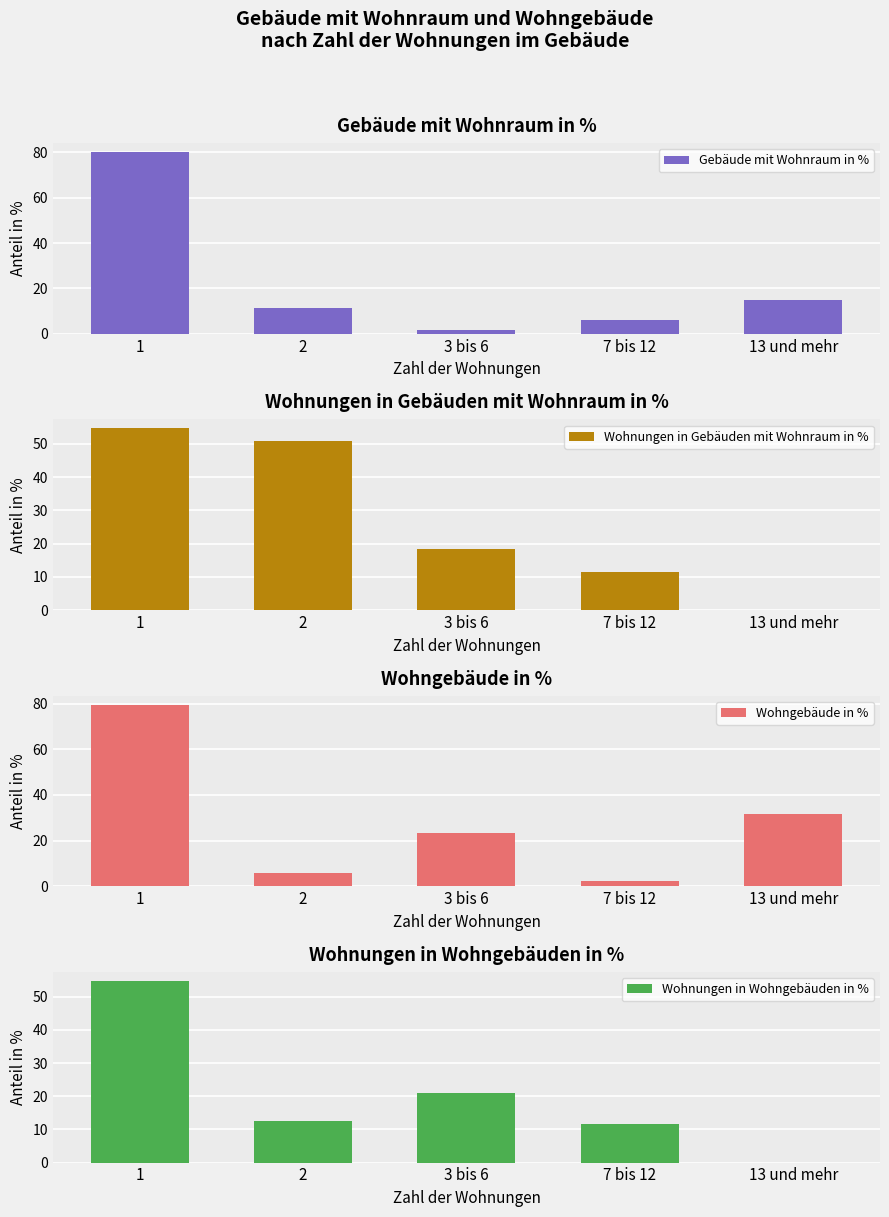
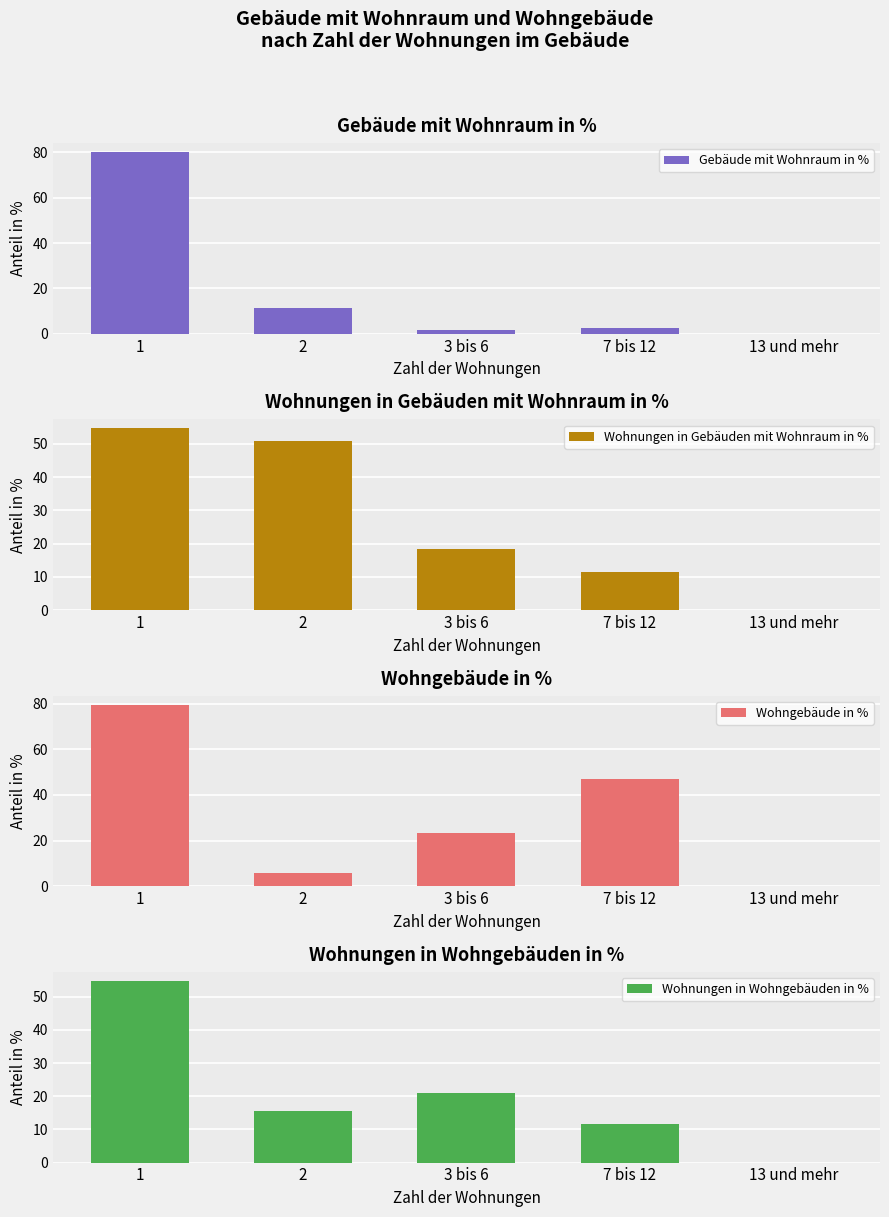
Gebäude mit Wohnraum in %, 7 bis 12: 6 -> 2
Gebäude mit Wohnraum in %, 13 und mehr: 15 -> 0
Wohngebäude in %, 7 bis 12: 2 -> 47
Wohngebäude in %, 13 und mehr: 32 -> 0
Wohnungen in Wohngebäuden in %, 2: 13 -> 16
